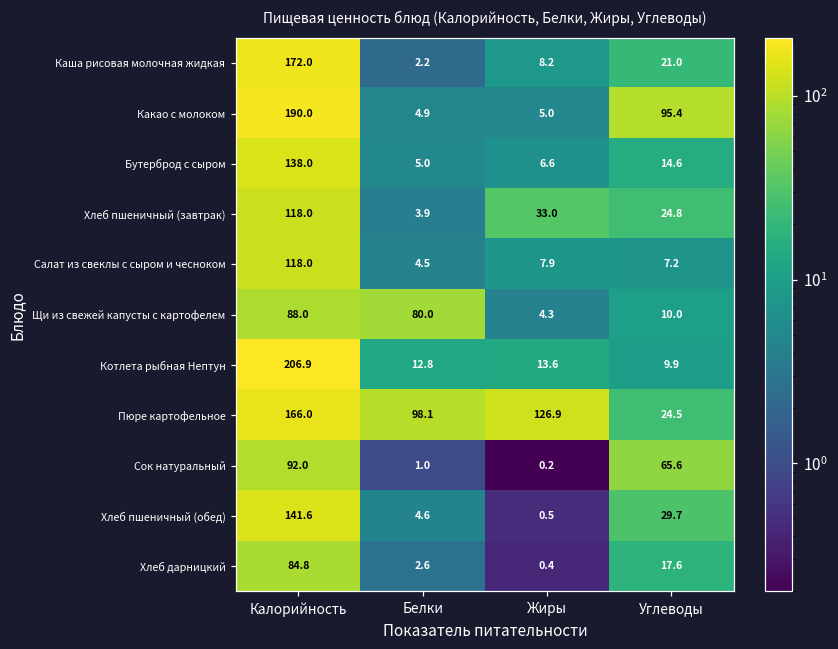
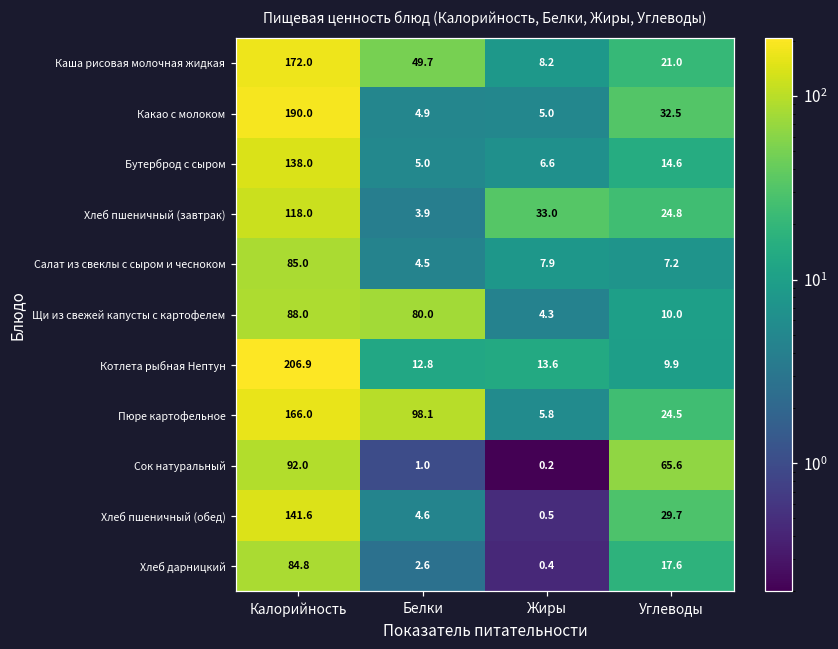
Каша рисовая молочная жидкая, Белки: 2.2 -> 49.7
Какао с молоком, Углеводы: 95.4 -> 32.5
Салат из свеклы с сыром и чесноком, Калорийность: 118.0 -> 85.0
Пюре картофельное, Жиры: 126.9 -> 5.8
